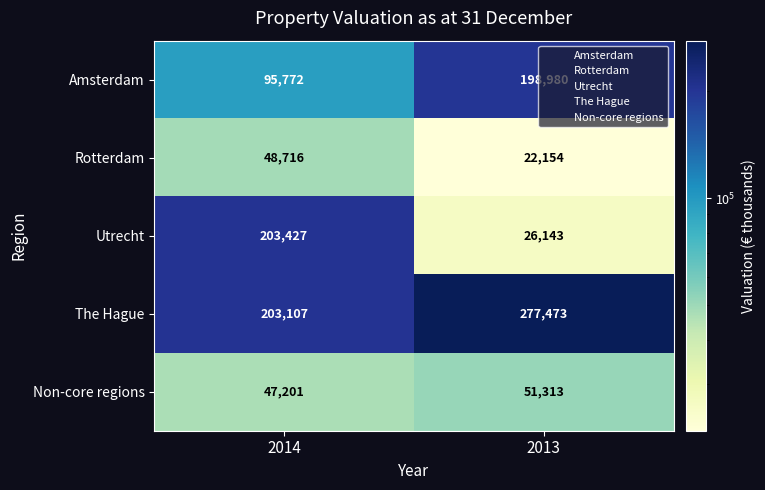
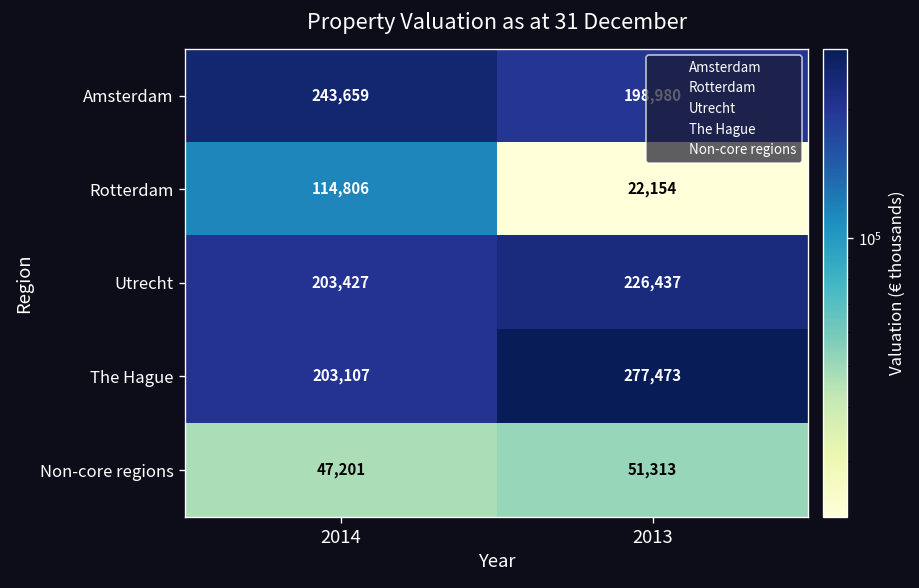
Amsterdam, 2014: 95,772 -> 243,659
Rotterdam, 2014: 48,716 -> 114,806
Utrecht, 2013: 26,143 -> 226,437
